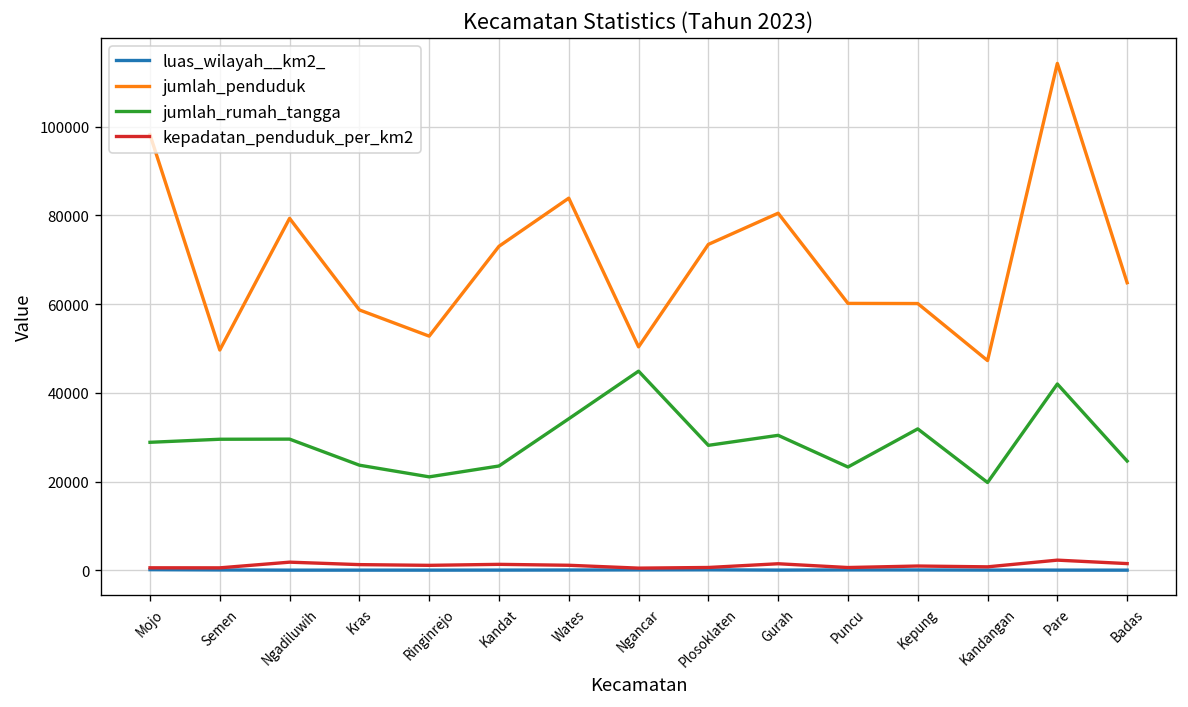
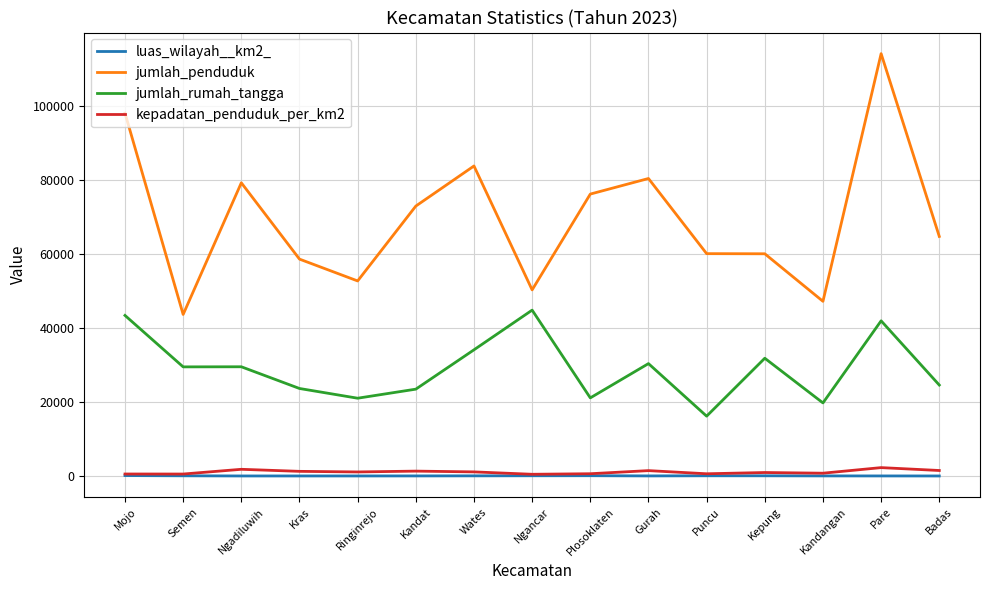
jumlah_rumah_tangga, Mojo: 29000 -> 43000
jumlah_penduduk, Semen: 50000 -> 44000
jumlah_penduduk, Plosoklaten: 73000 -> 76000
jumlah_rumah_tangga, Plosoklaten: 28000 -> 21000
jumlah_rumah_tangga, Puncu: 23000 -> 16000
